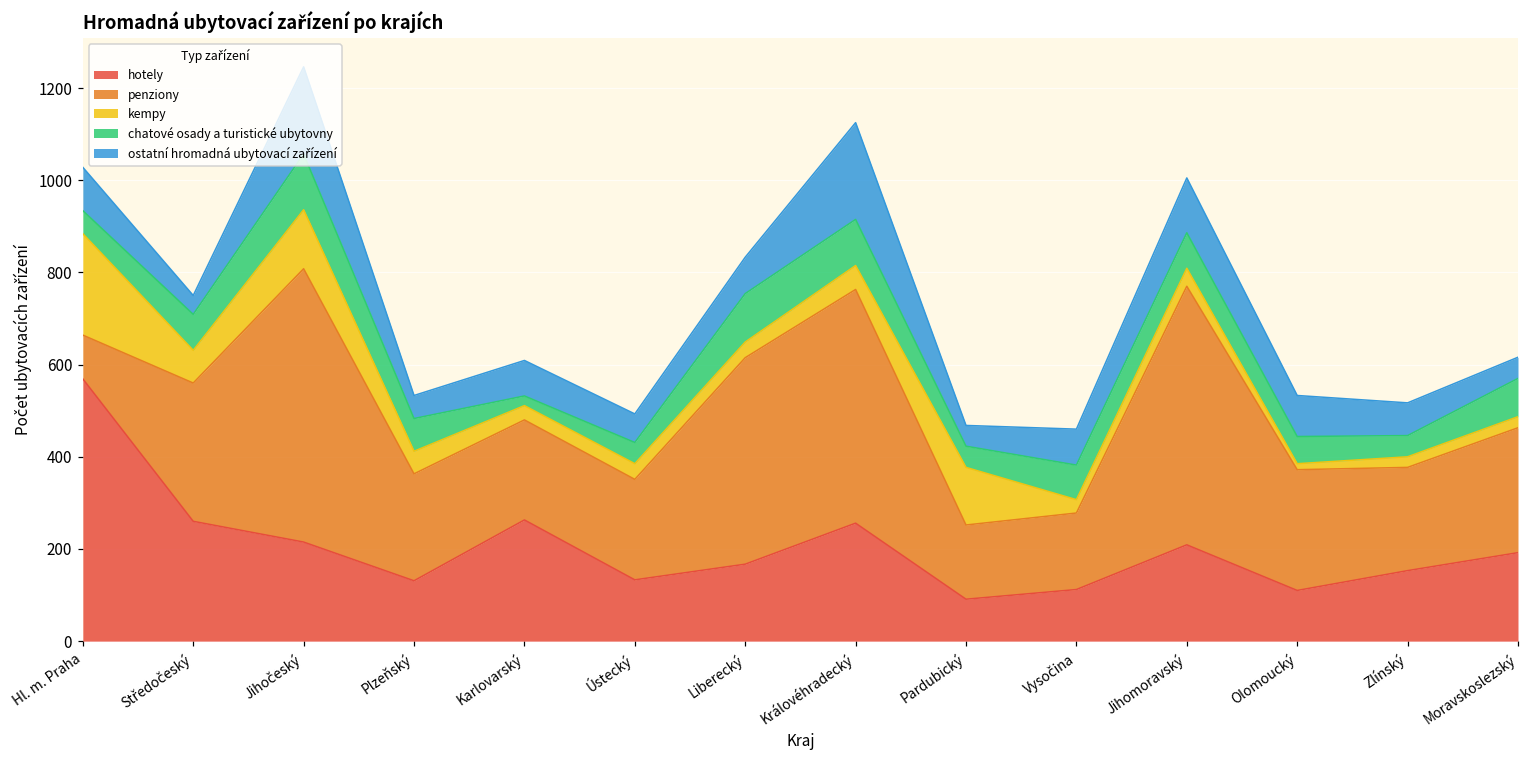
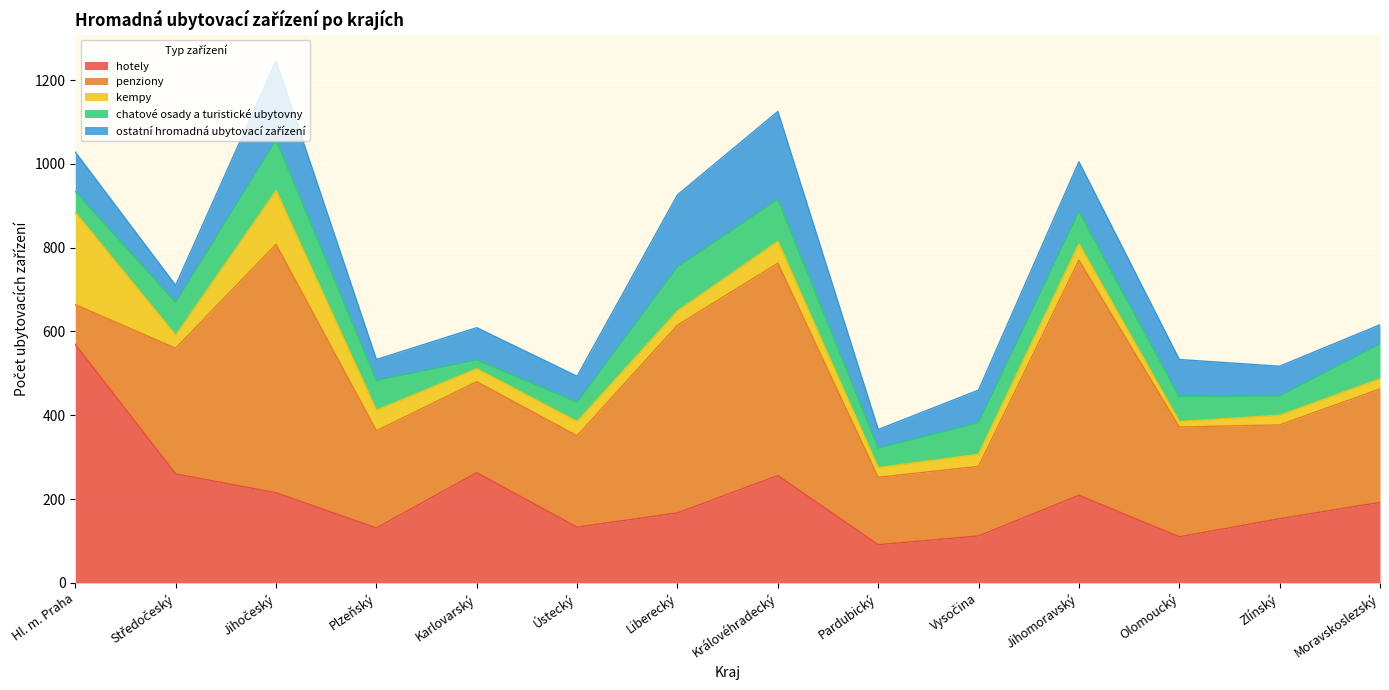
kempy, Středočeský: 70 -> 30
ostatní hromadná ubytovací zařízení, Liberecký: 80 -> 170
kempy, Pardubický: 130 -> 20
